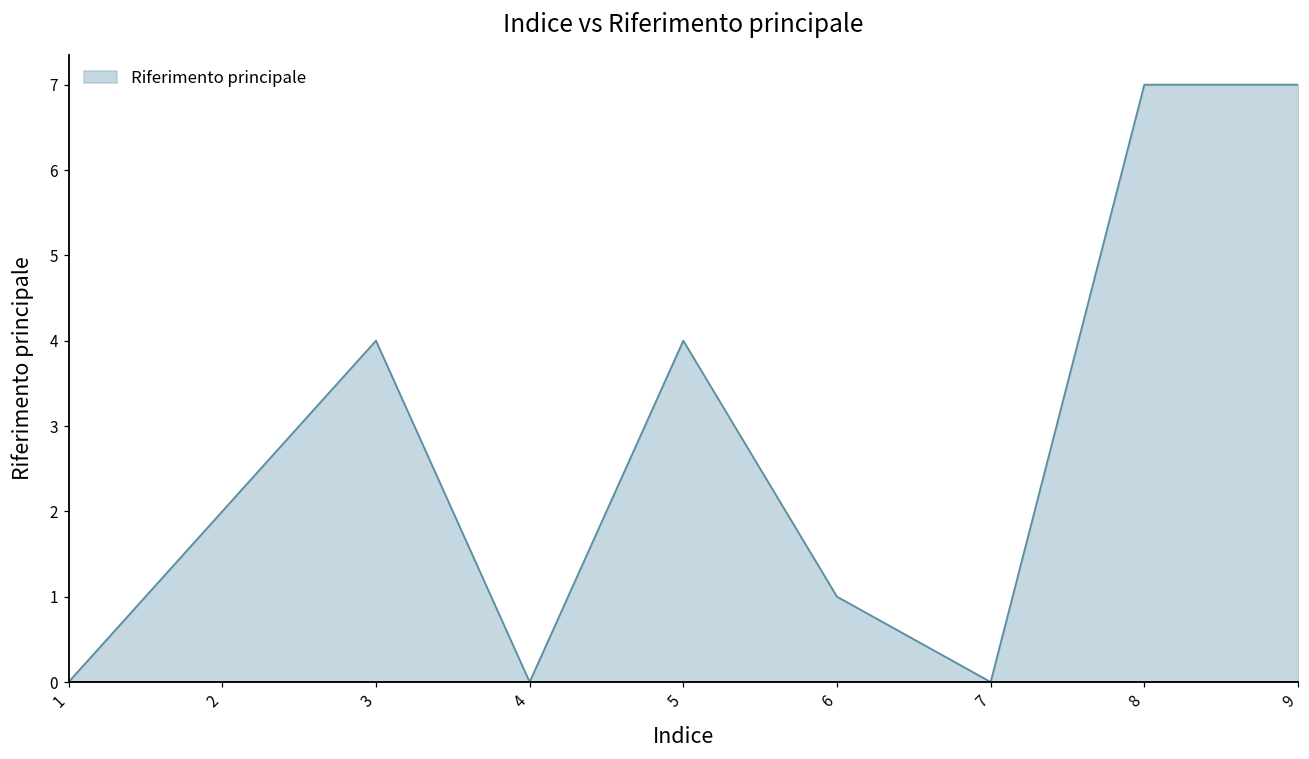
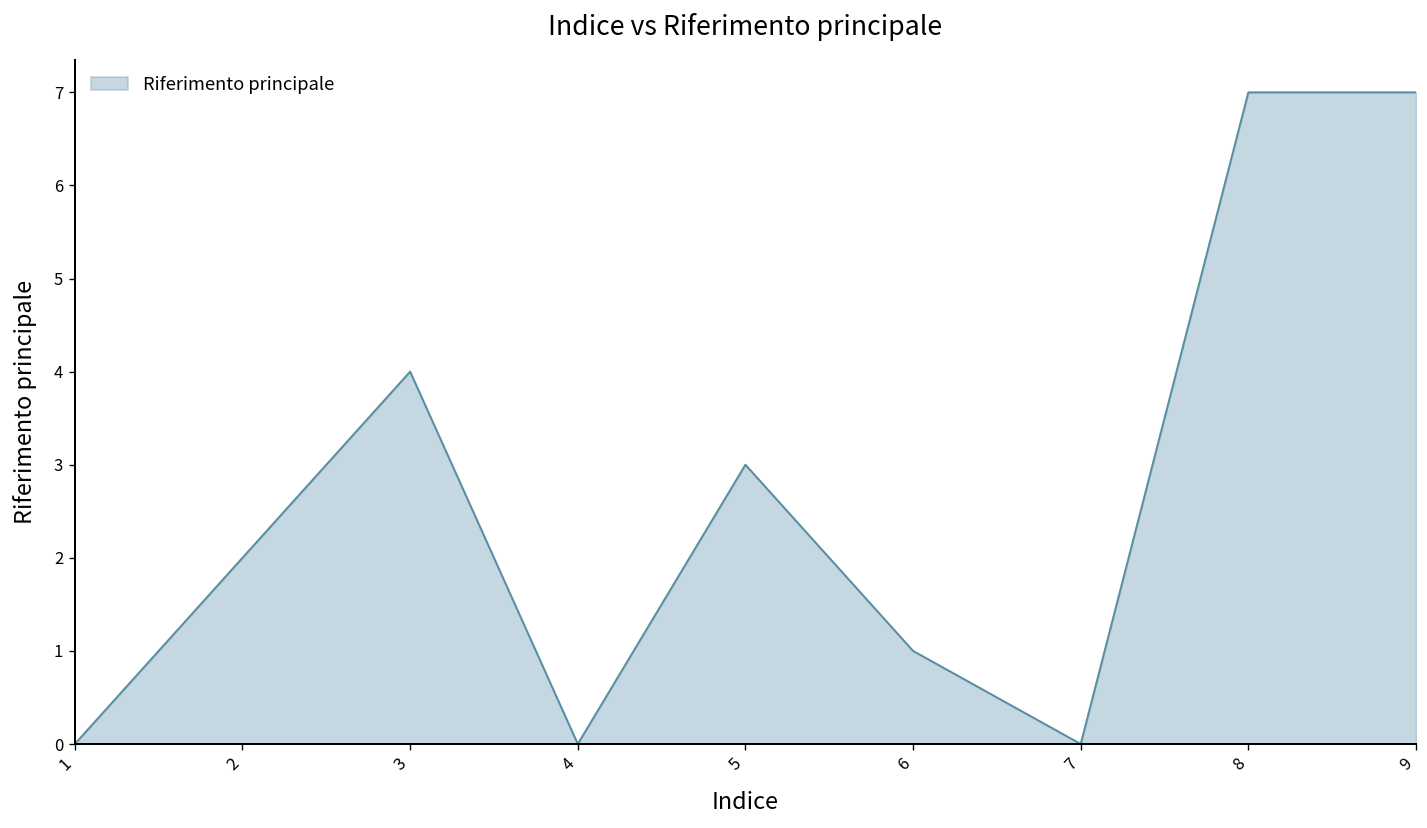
5: 4 -> 3
